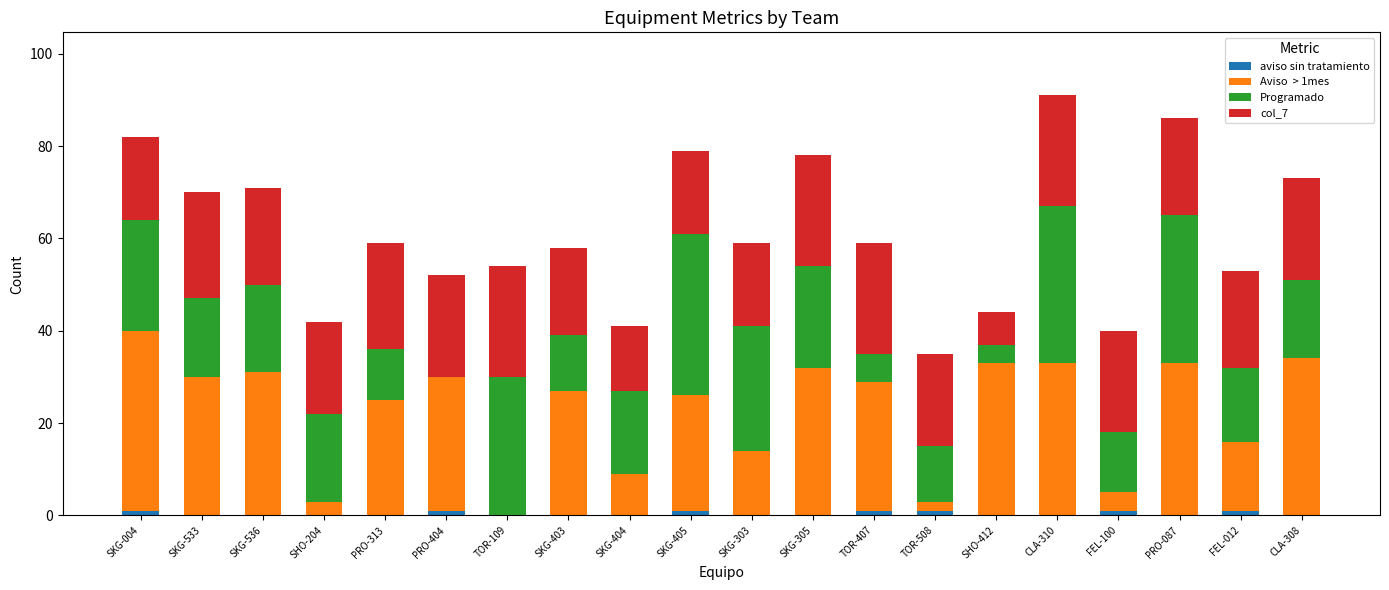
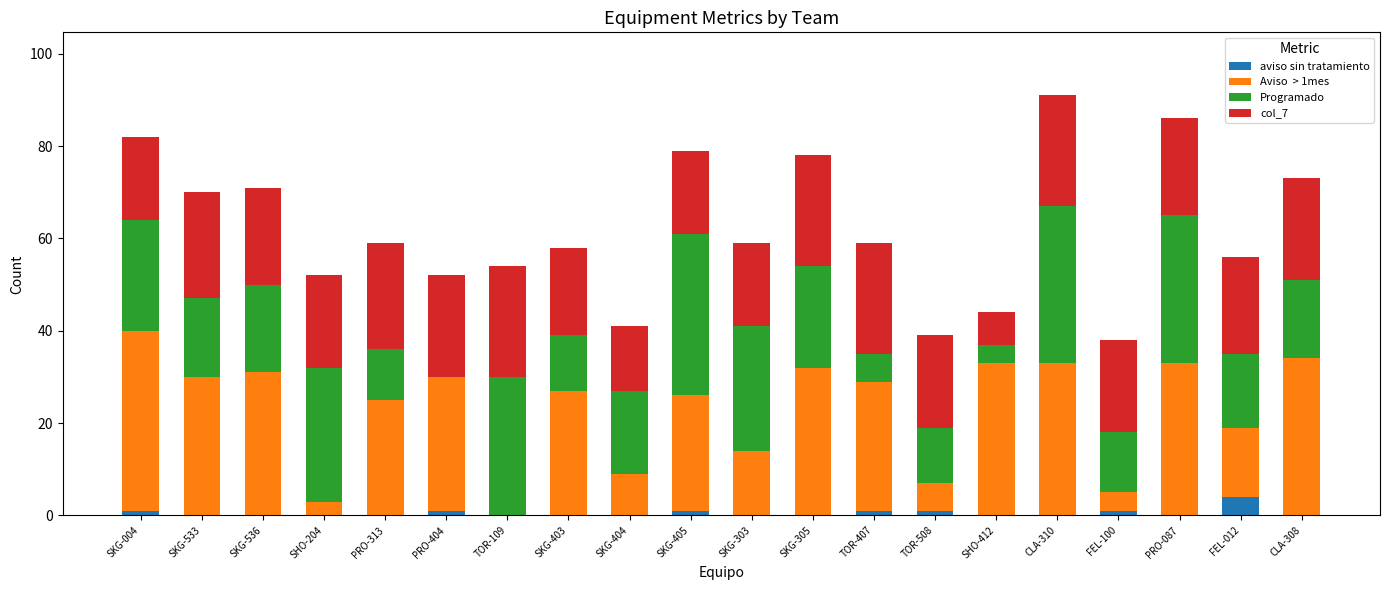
Programado, SHO-204: 19 -> 29
Aviso > 1mes, TOR-508: 2 -> 6
col_7, FEL-100: 22 -> 20
aviso sin tratamiento, FEL-012: 1 -> 4
